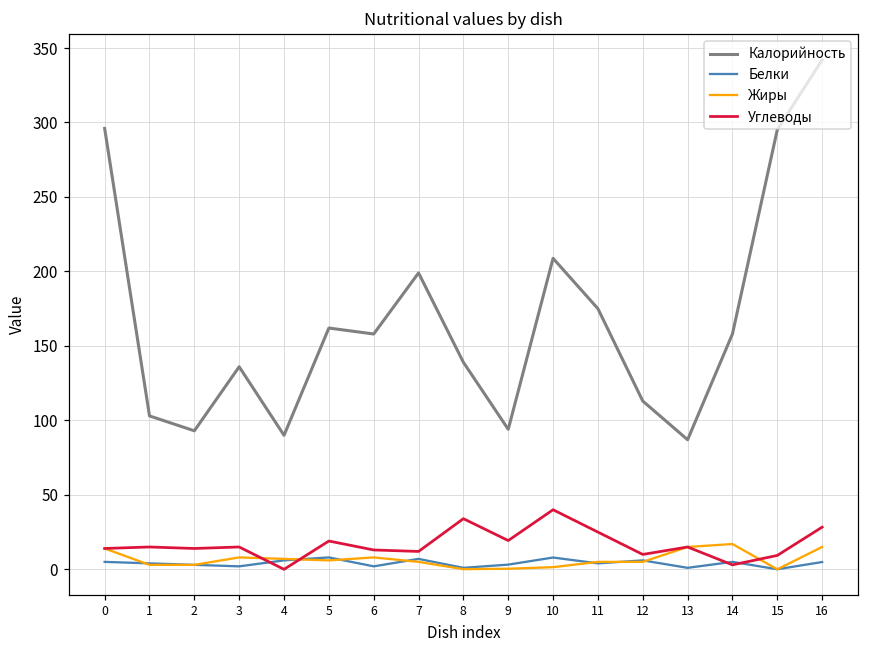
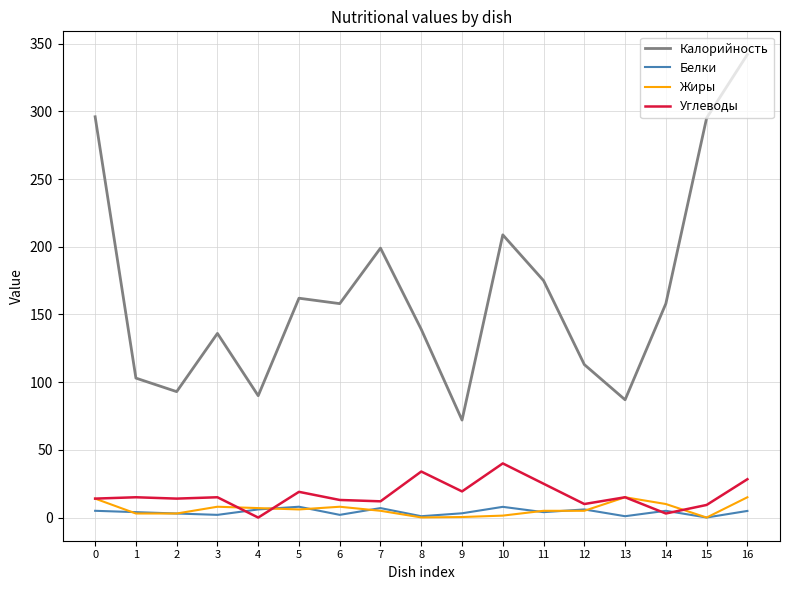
Калорийность, 9: 94 -> 72
Жиры, 14: 17 -> 10
